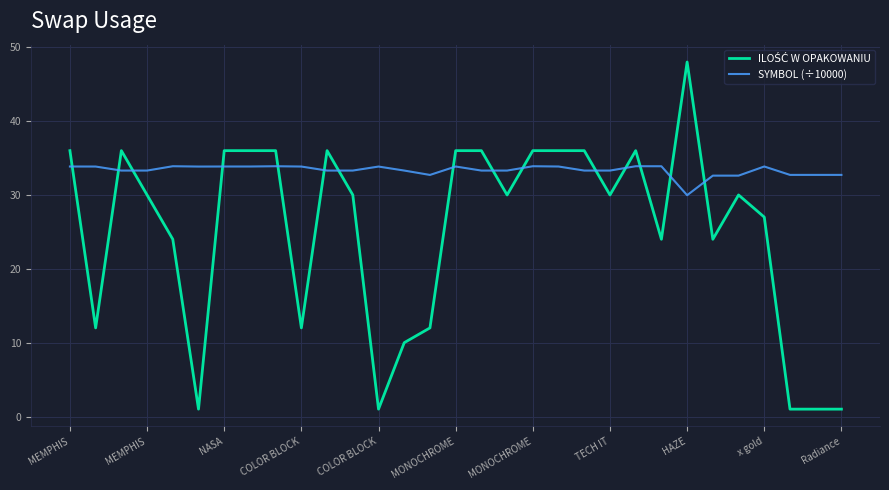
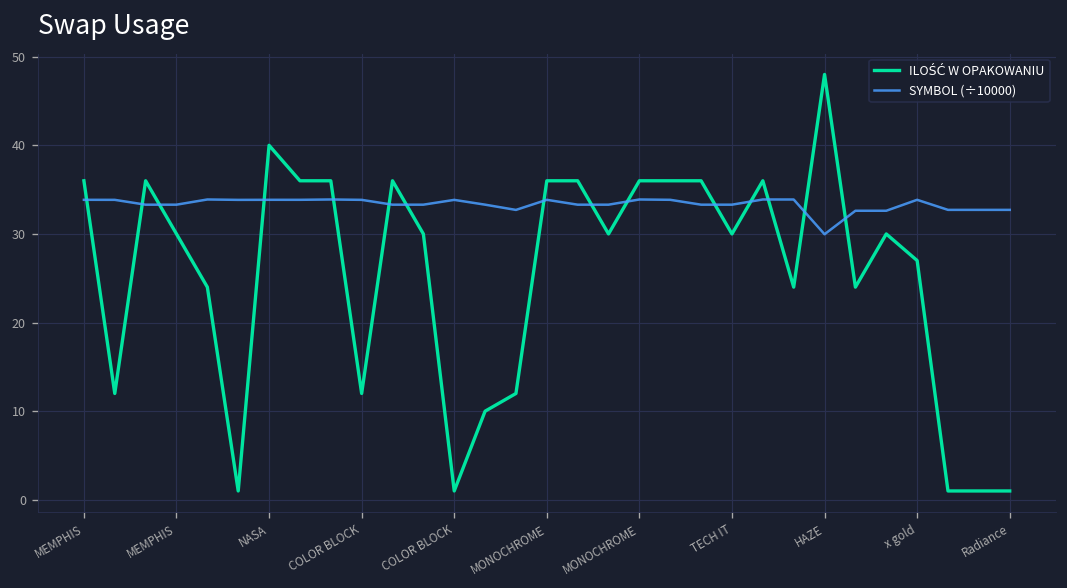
ILOŚĆ W OPAKOWANIU, NASA: 36 -> 40
